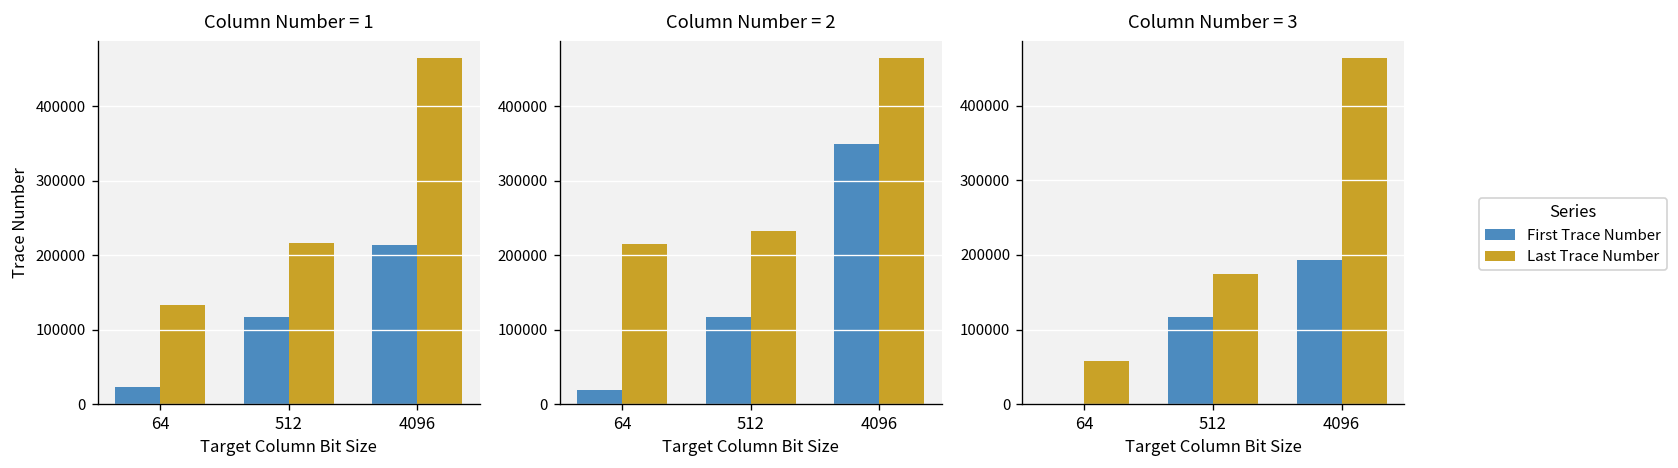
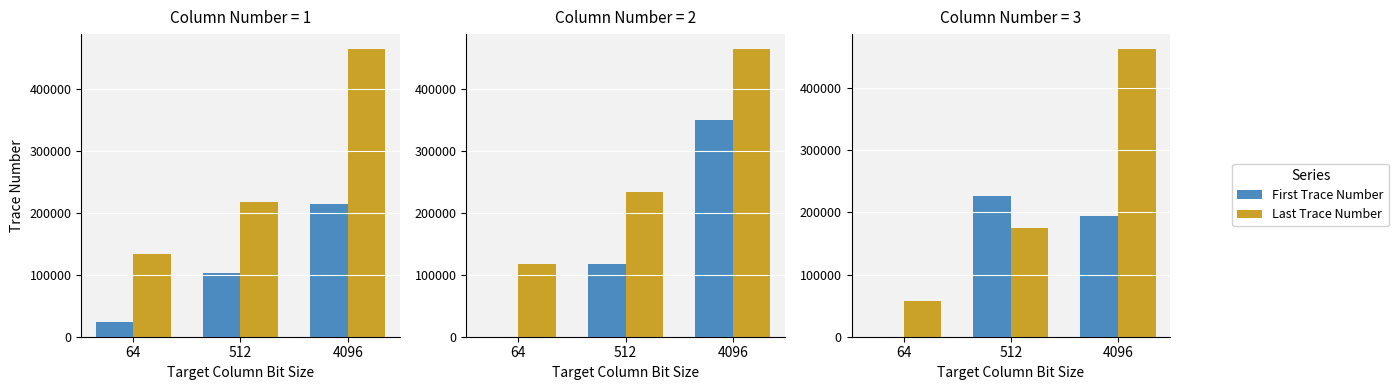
Column Number = 1, First Trace Number, 512: 120000 -> 100000
Column Number = 2, First Trace Number, 64: 20000 -> 0
Column Number = 2, Last Trace Number, 64: 210000 -> 120000
Column Number = 3, First Trace Number, 512: 120000 -> 230000
